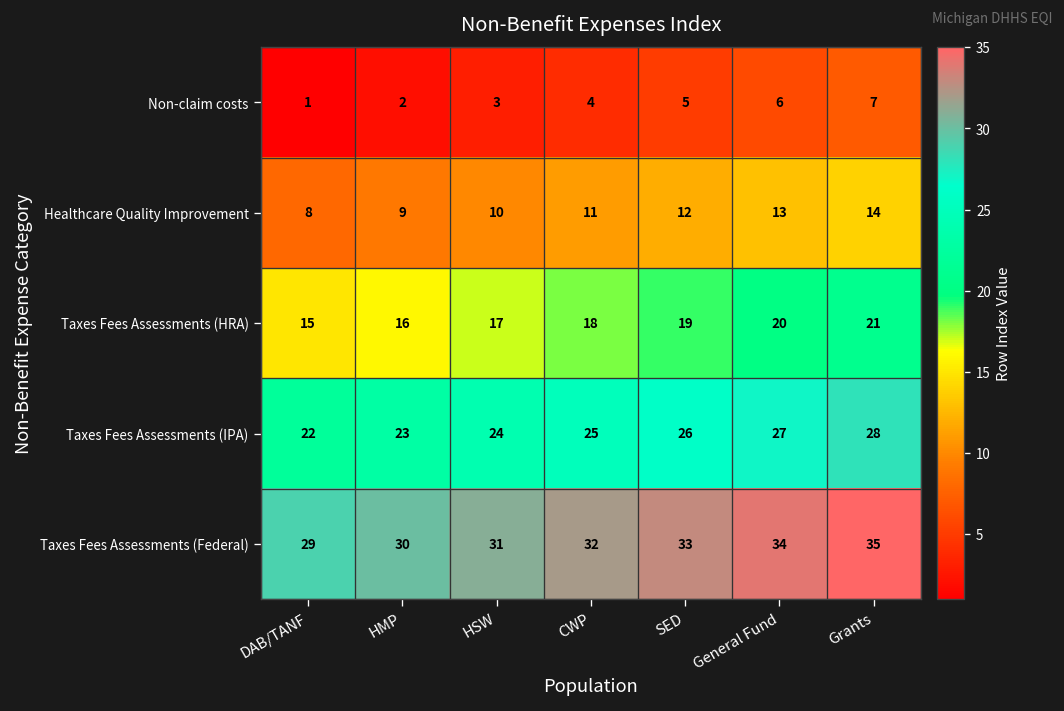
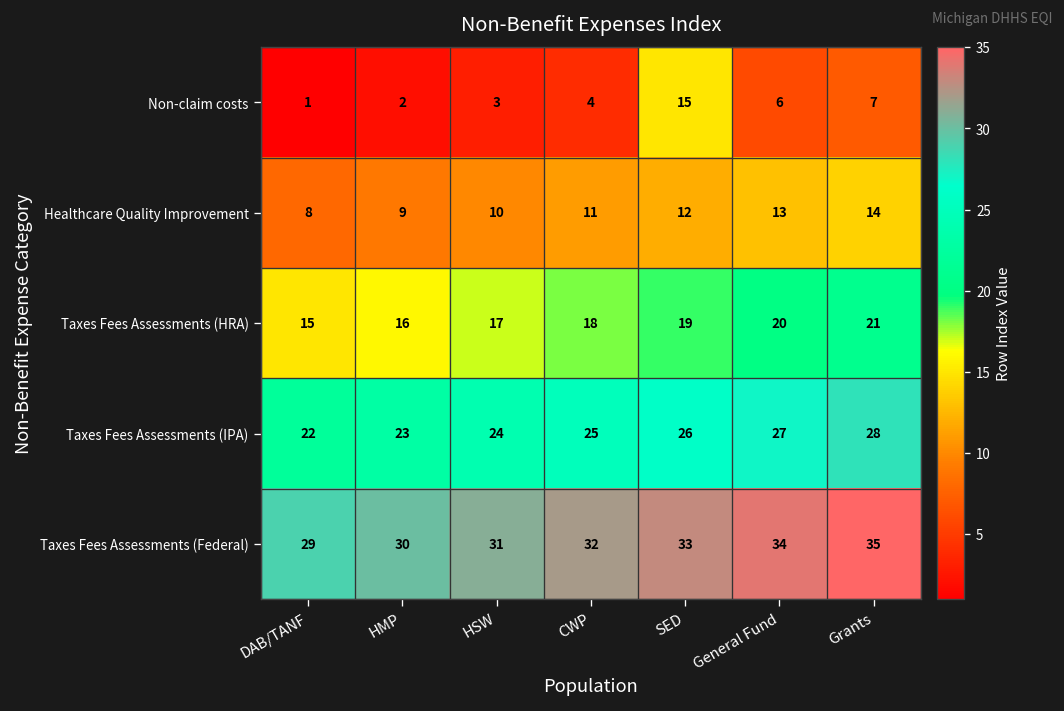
Non-claim costs, SED: 5 -> 15
